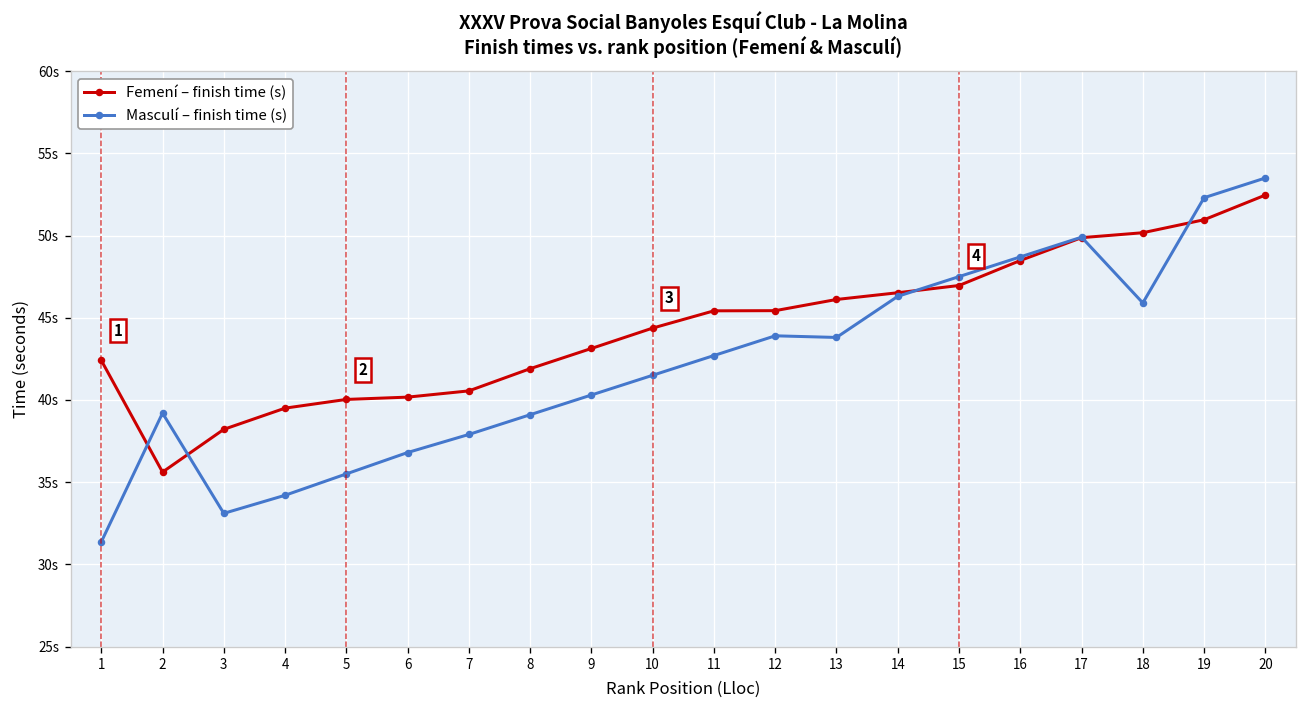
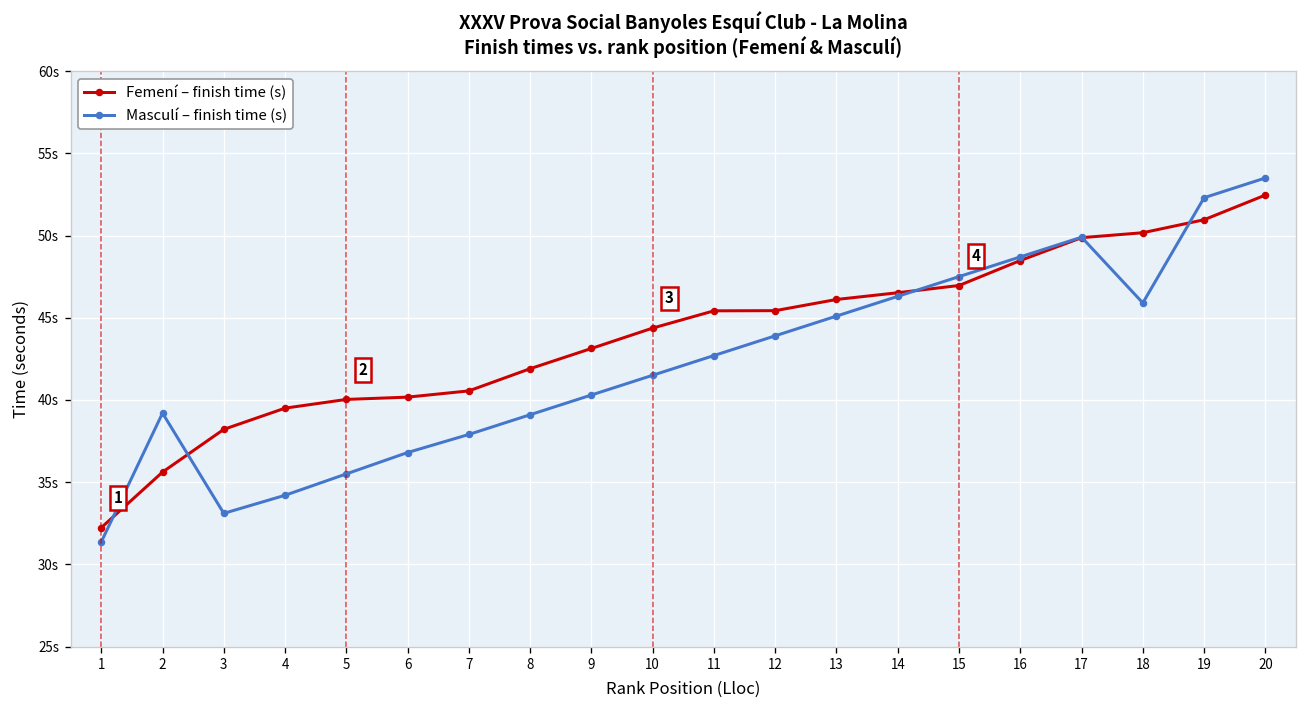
Femení – finish time (s), 1: 42.4s -> 32.2s
Masculí – finish time (s), 13: 43.8s -> 45.1s
